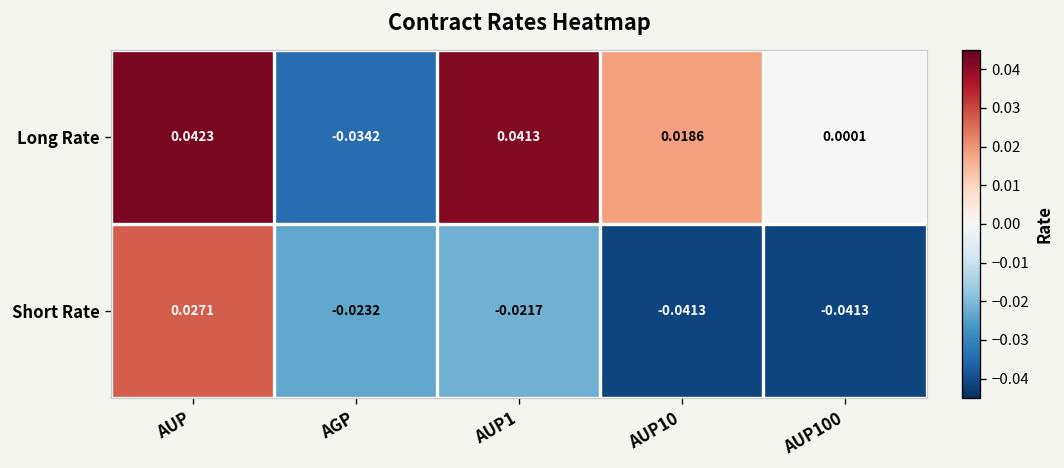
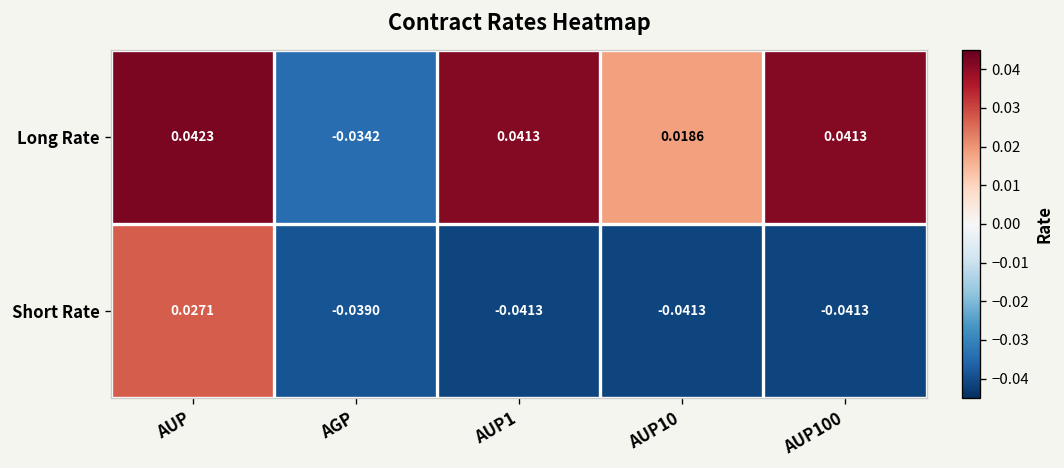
Long Rate, AUP100: 0.0001 -> 0.0413
Short Rate, AGP: -0.0232 -> -0.0390
Short Rate, AUP1: -0.0217 -> -0.0413
